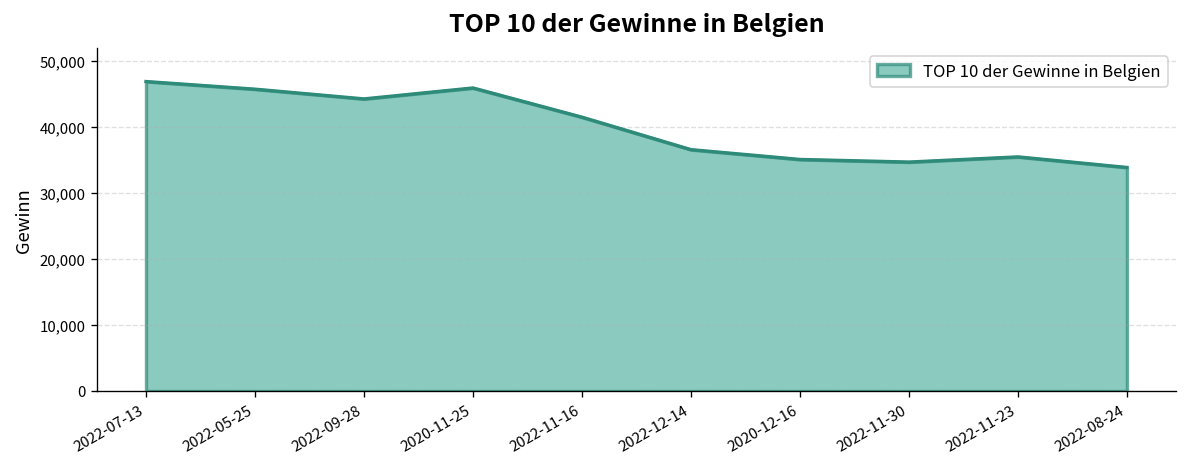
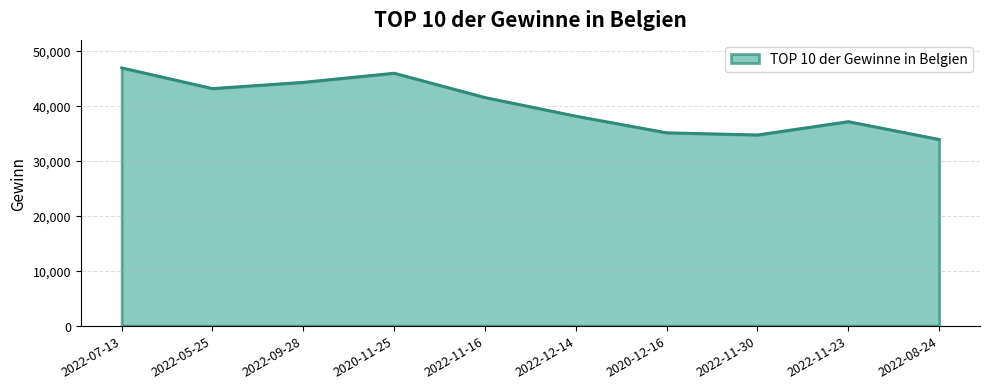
2022-05-25: 46,000 -> 43,000
2022-12-14: 37,000 -> 38,000
2022-11-23: 35,000 -> 37,000
